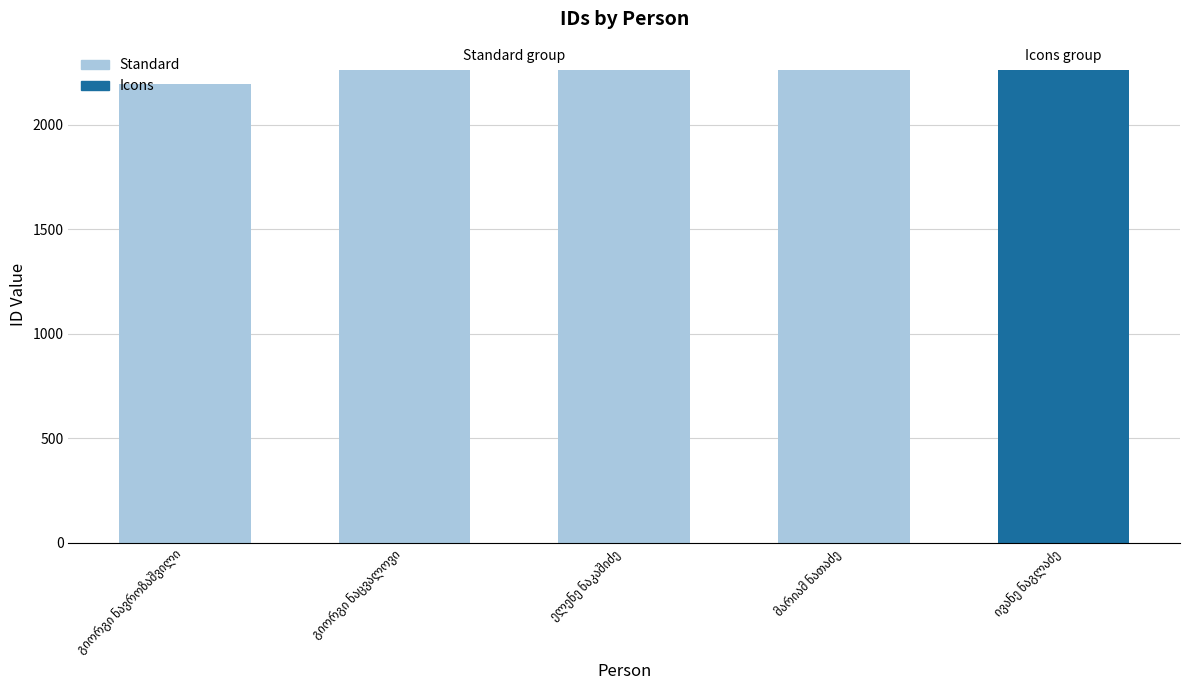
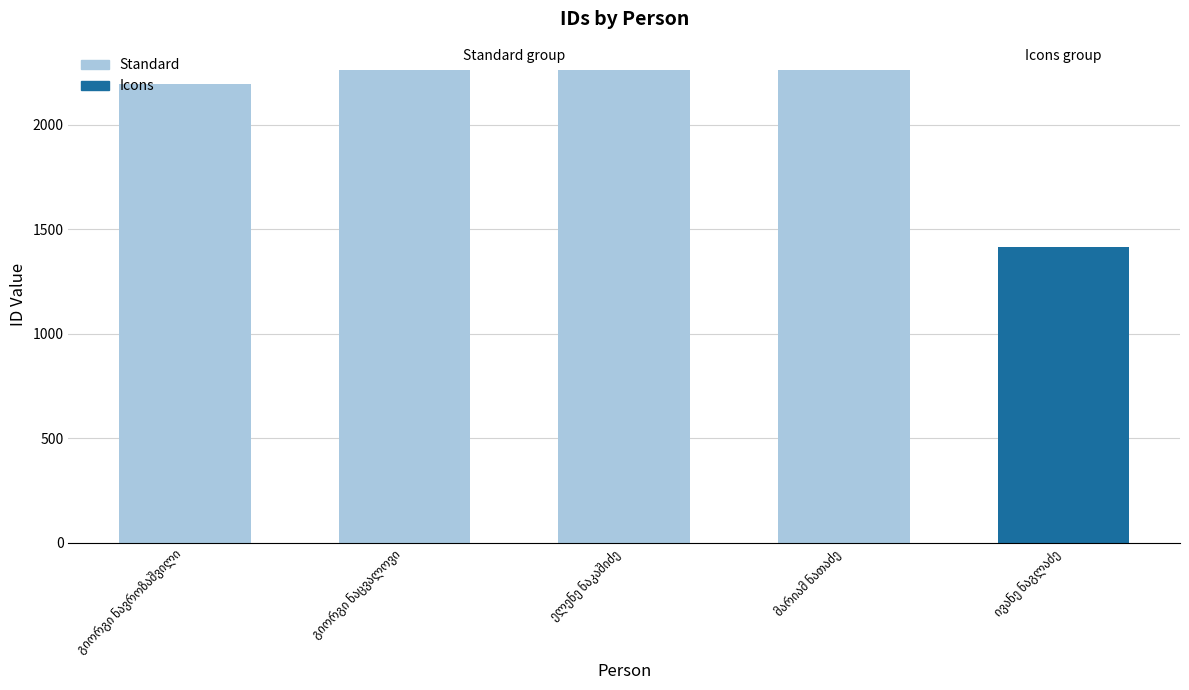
ივანე ნაგლაძე: 2260 -> 1410
